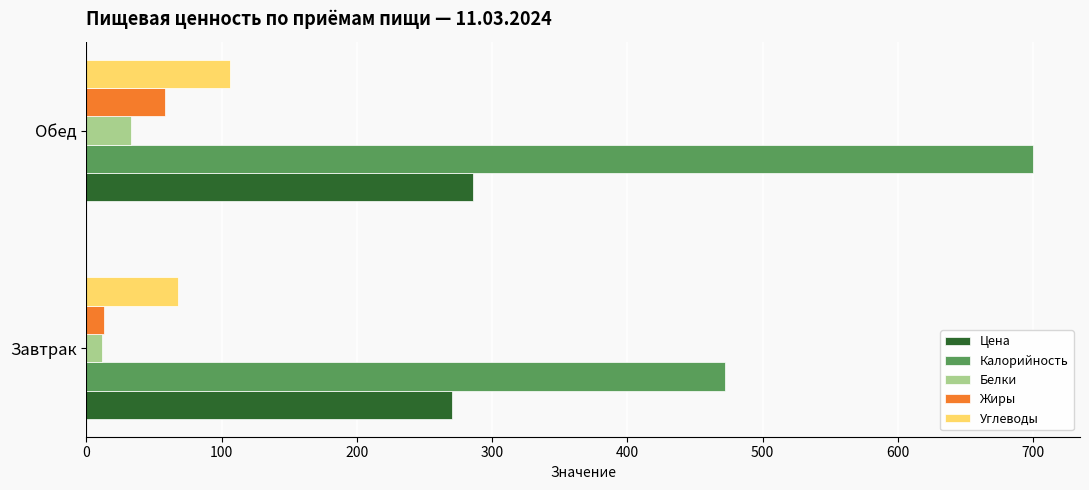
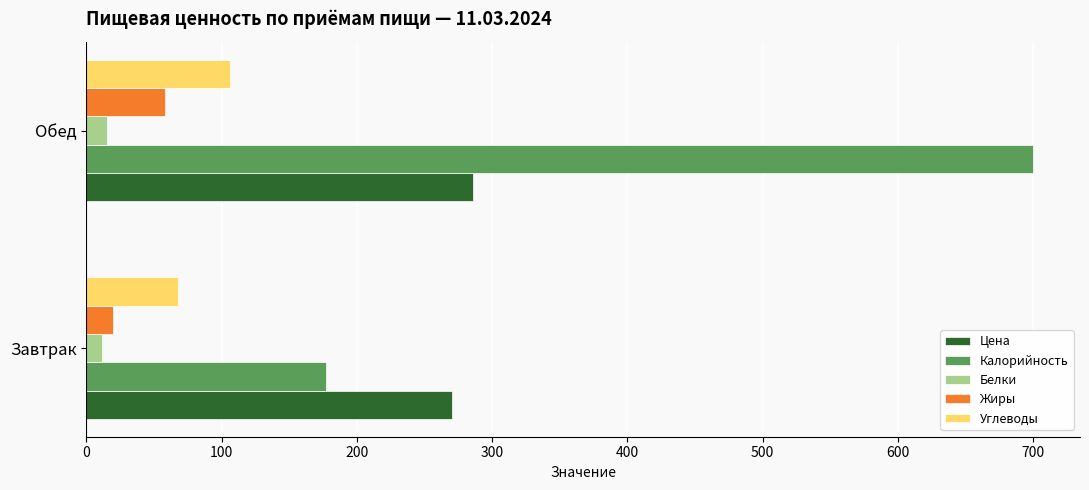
Белки, Обед: 33 -> 15
Жиры, Завтрак: 13 -> 20
Калорийность, Завтрак: 472 -> 177
